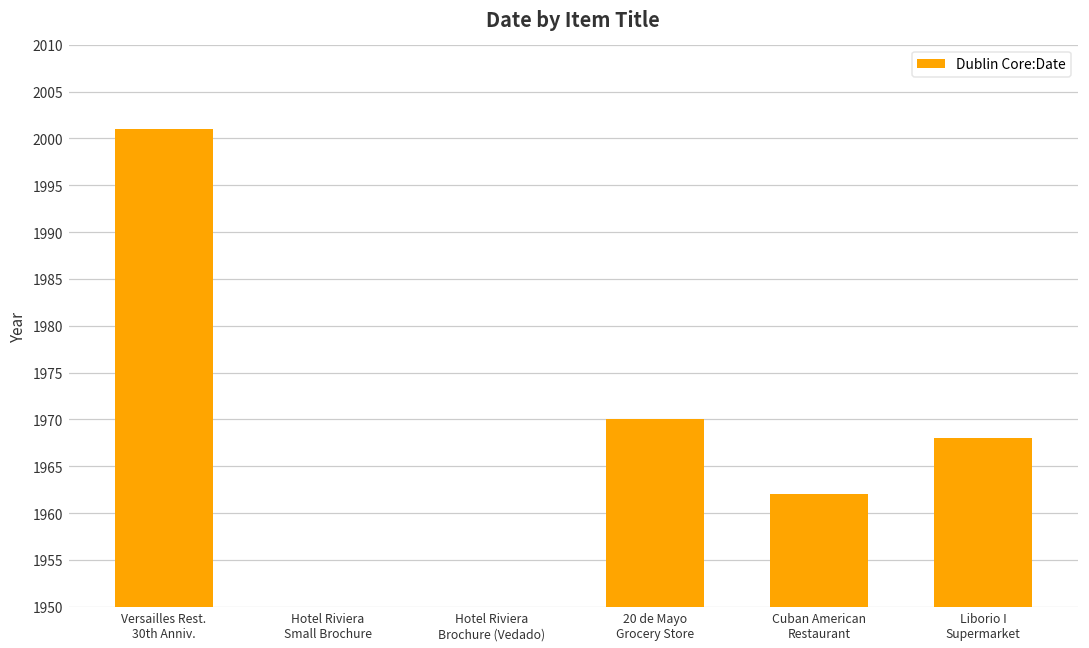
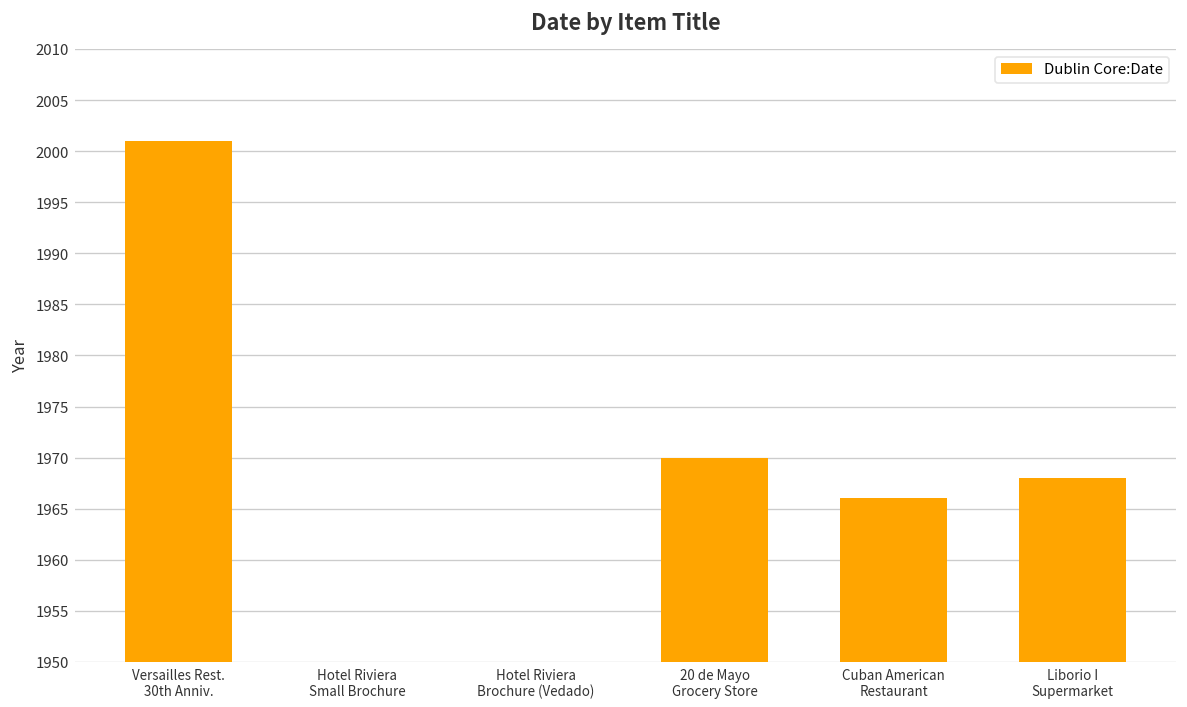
Cuban American Restaurant: 1962 -> 1966
